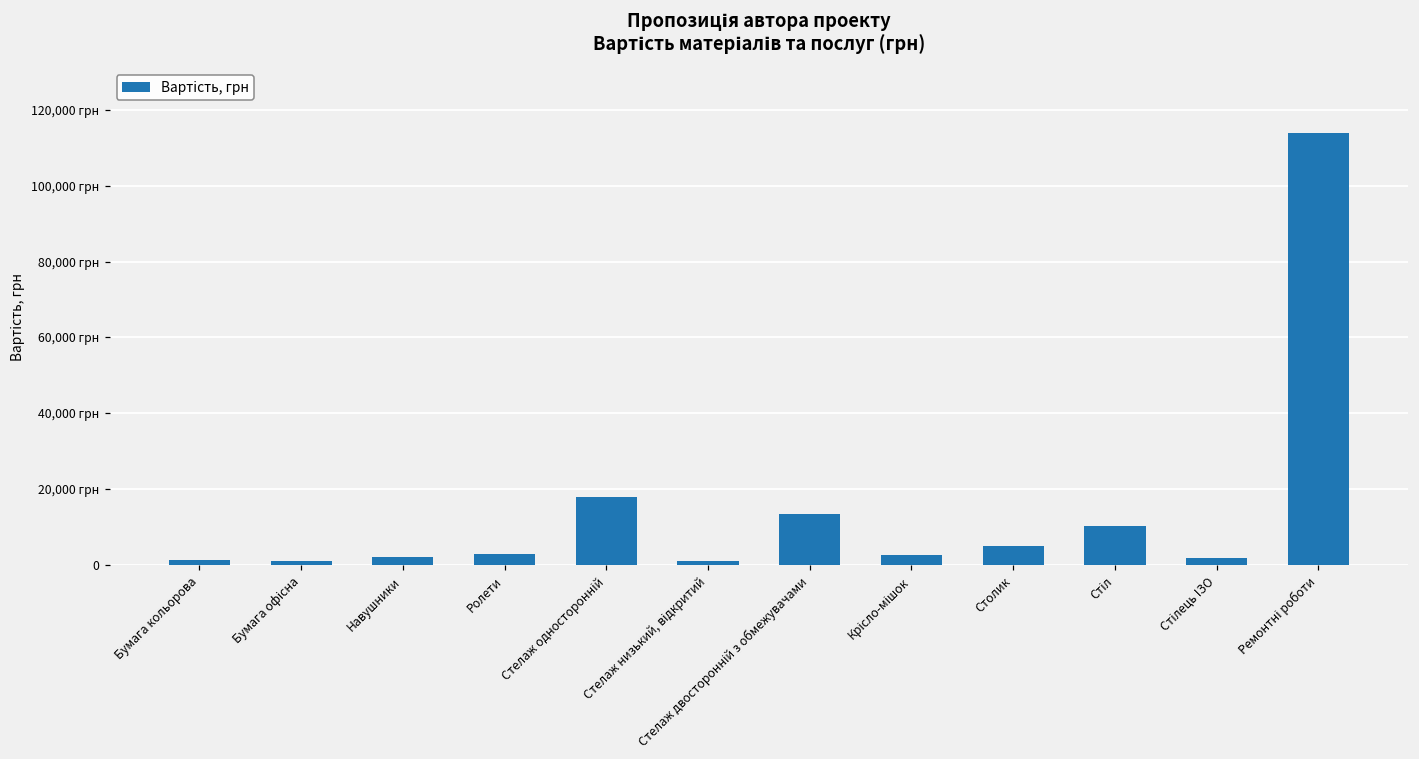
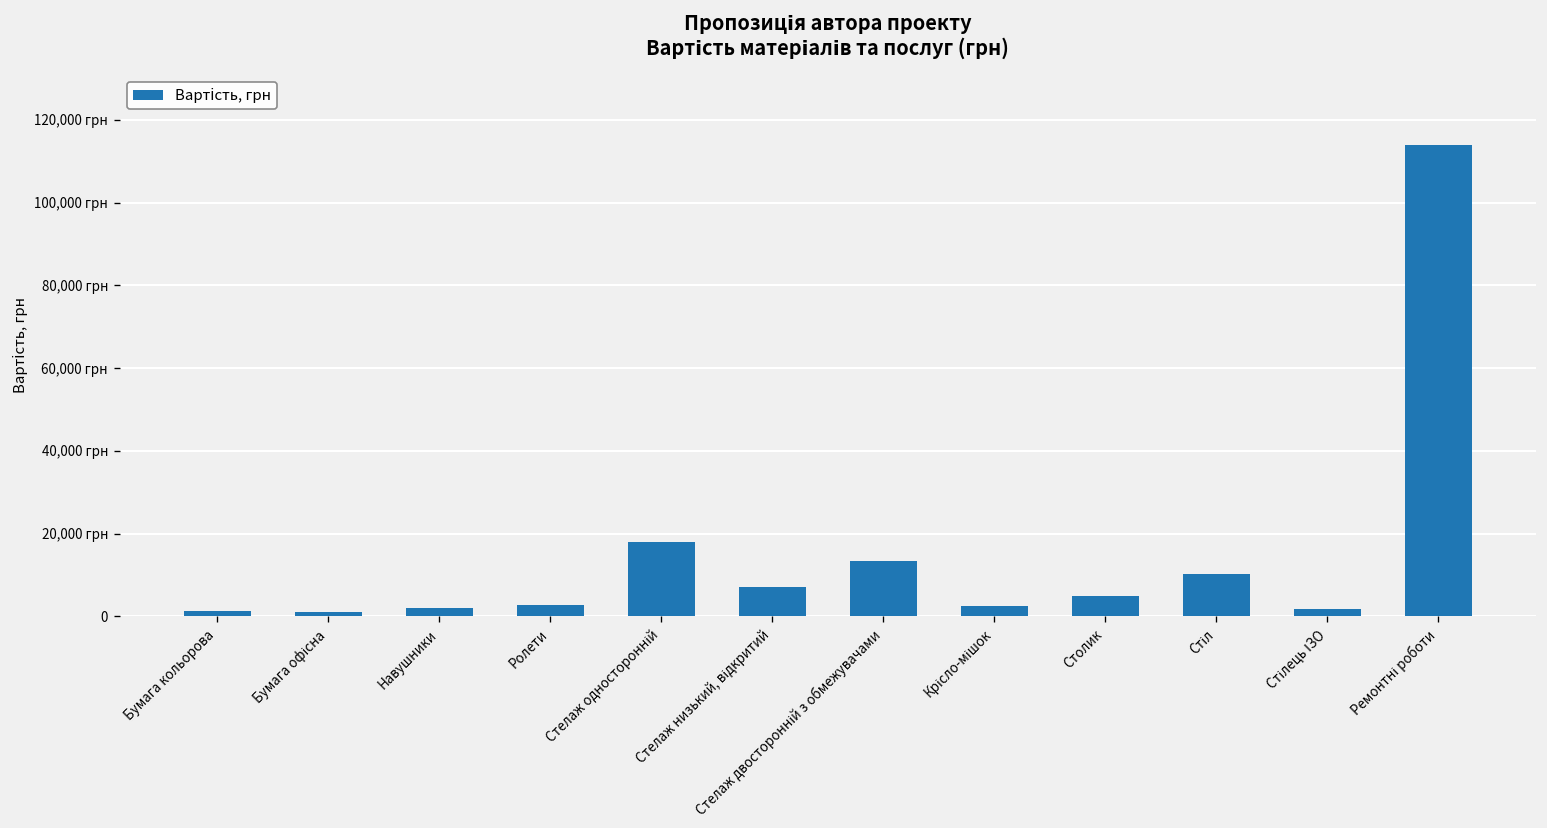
Стелаж низький, відкритий: 1,000 грн -> 7,000 грн
